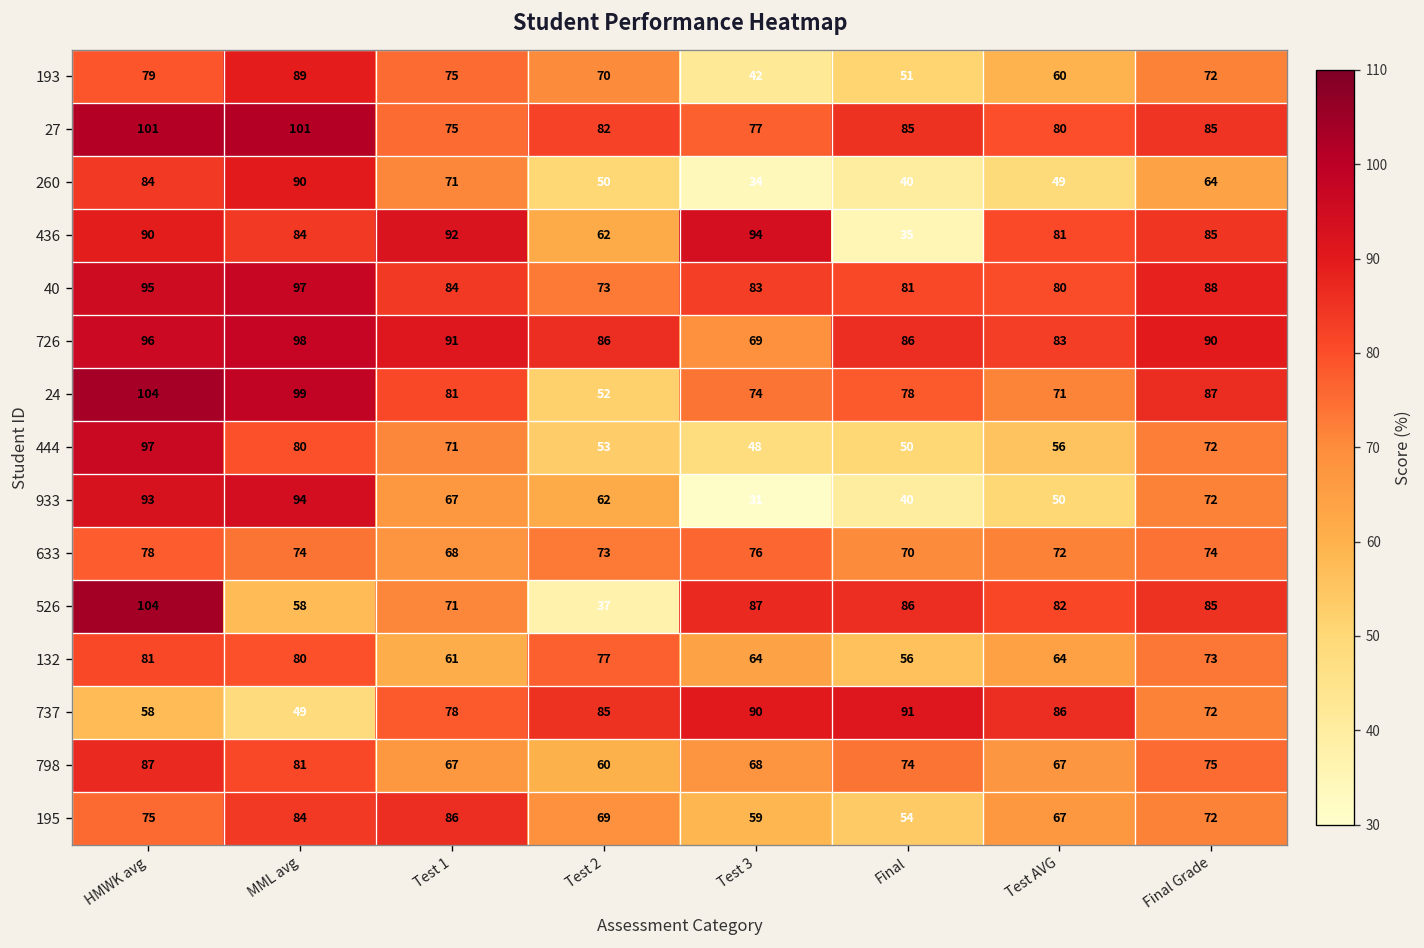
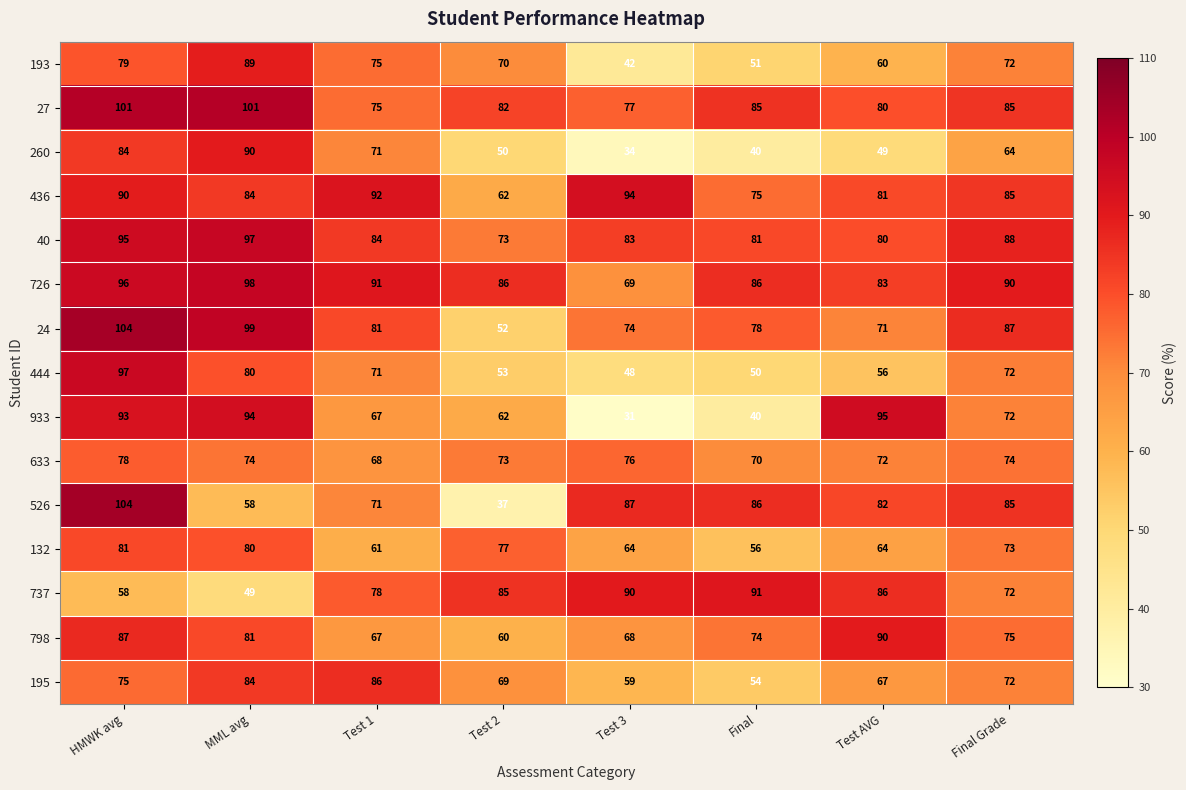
436, Final: 35 -> 75
933, Test AVG: 50 -> 95
798, Test AVG: 67 -> 90
